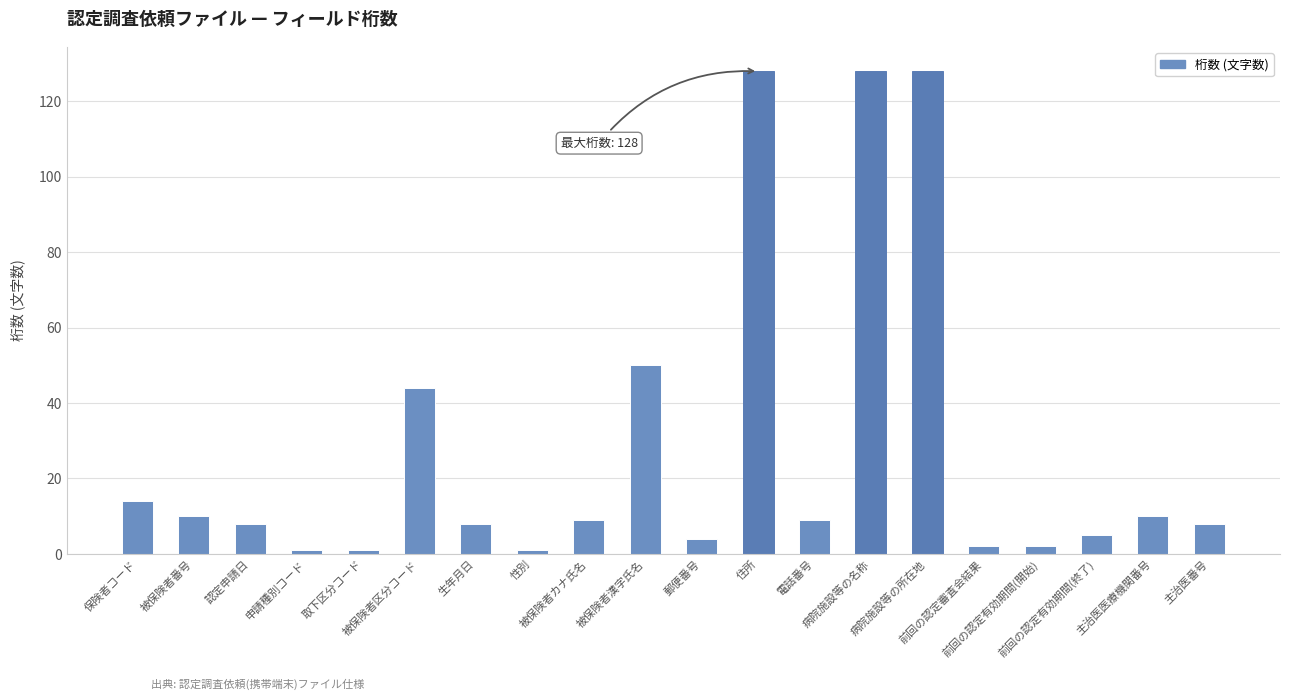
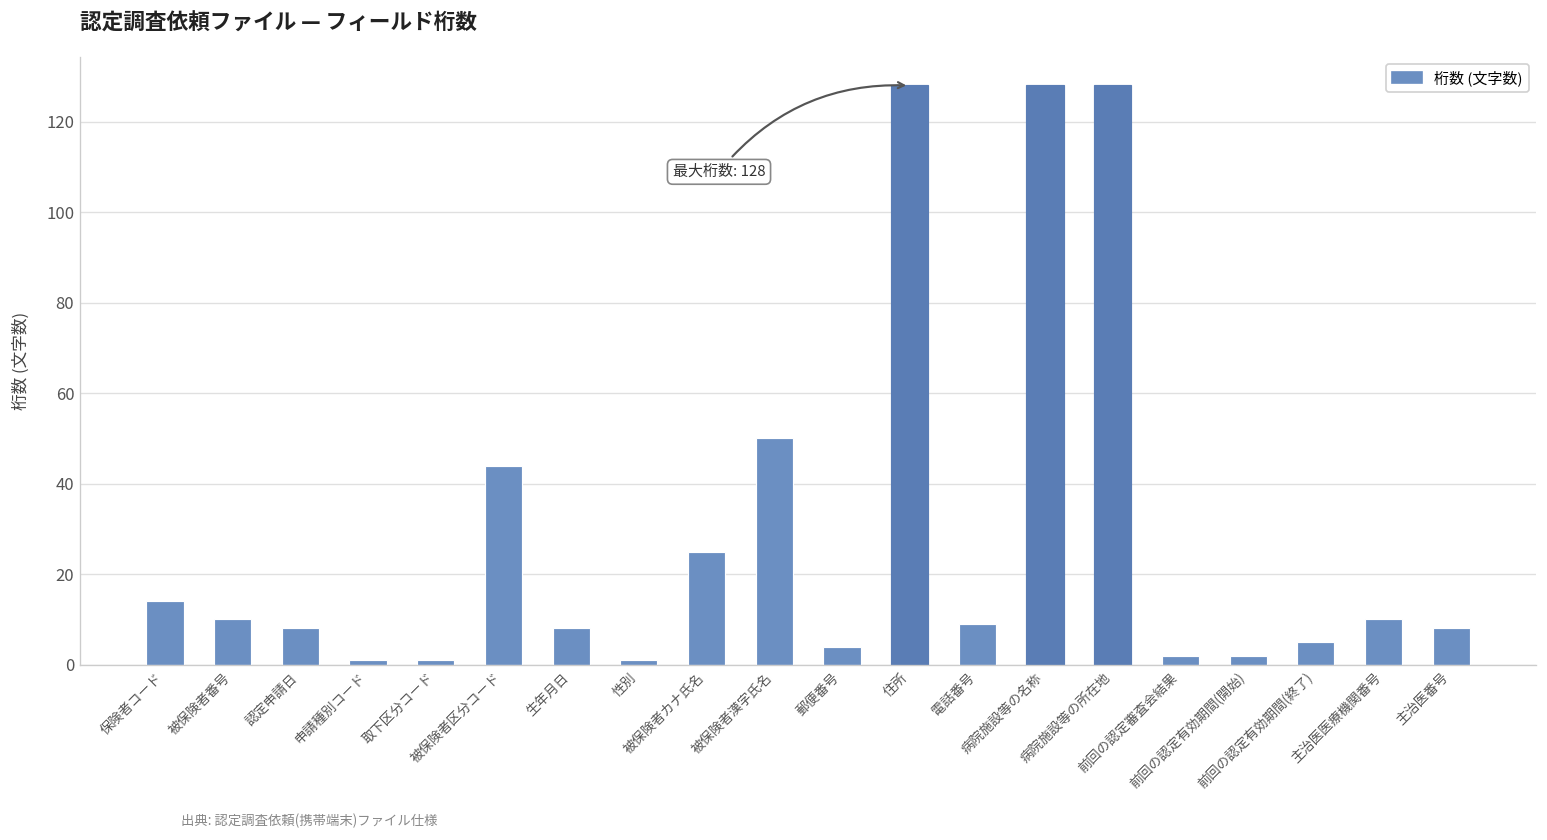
被保険者カナ氏名: 9 -> 25
